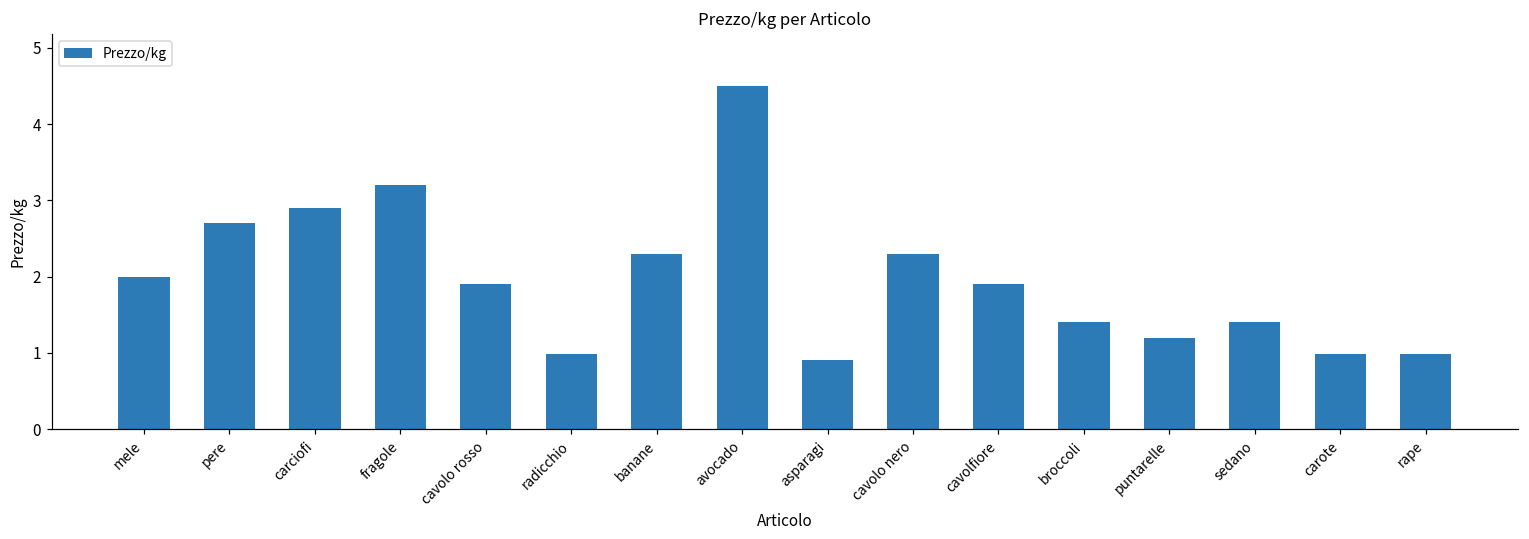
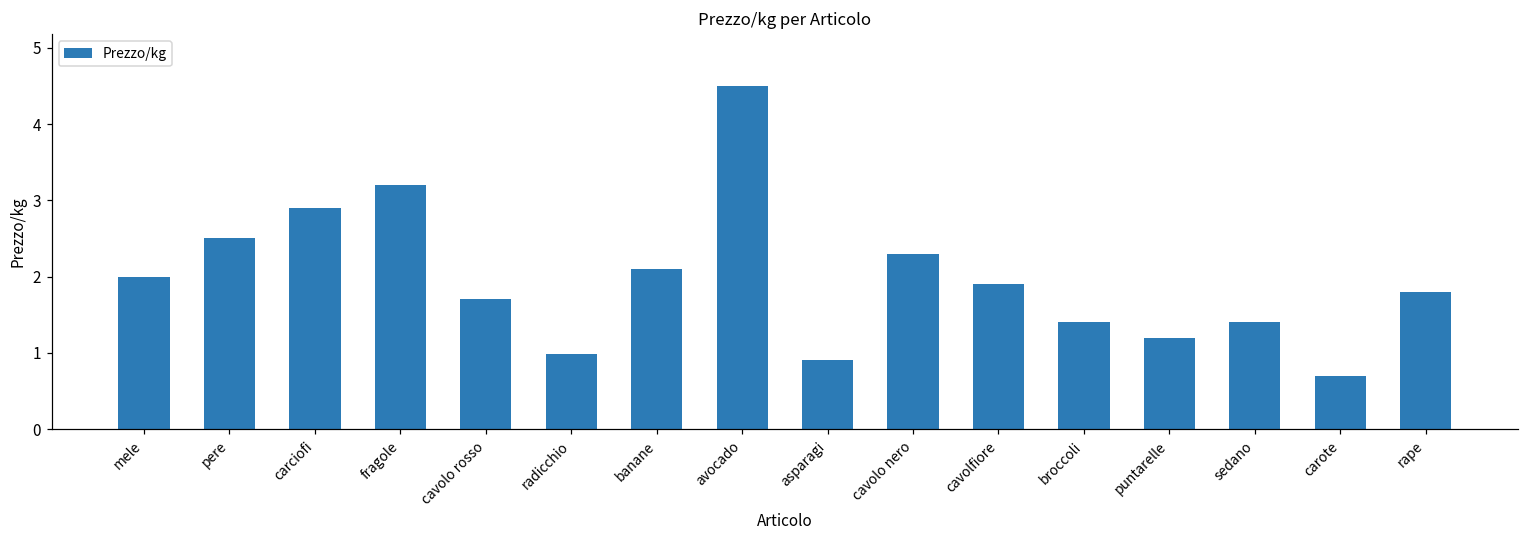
pere: 2.7 -> 2.5
cavolo rosso: 1.9 -> 1.7
banane: 2.3 -> 2.1
carote: 1.0 -> 0.7
rape: 1.0 -> 1.8
